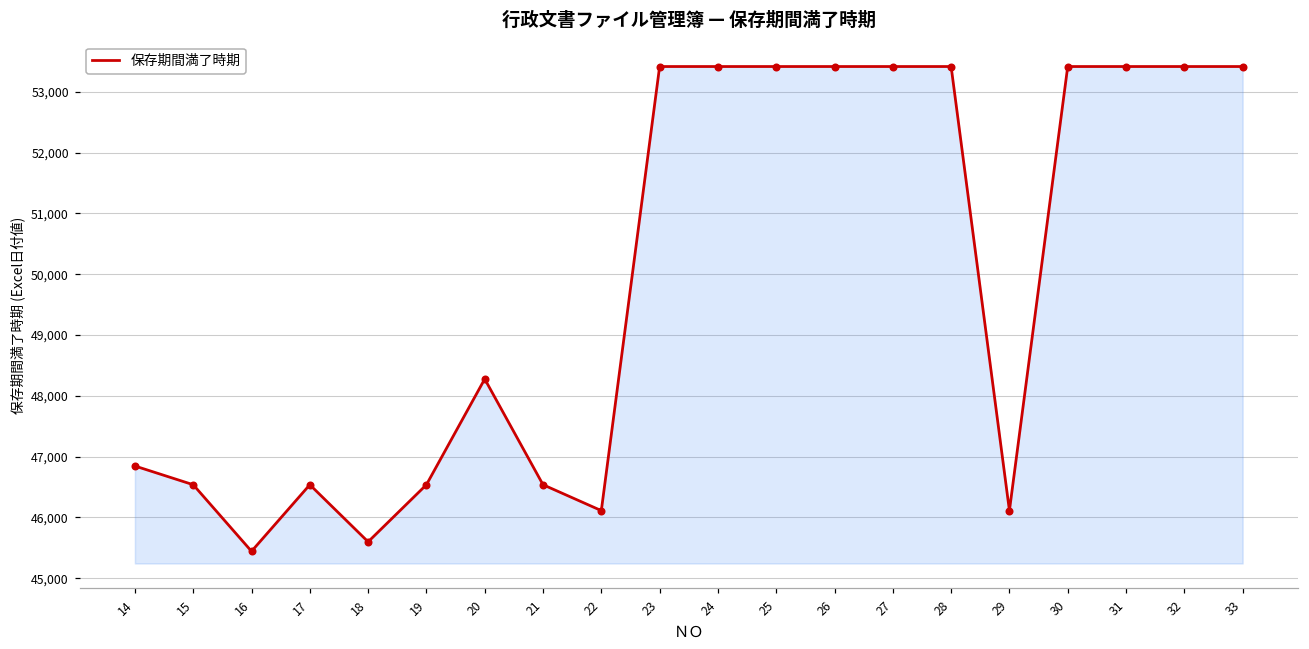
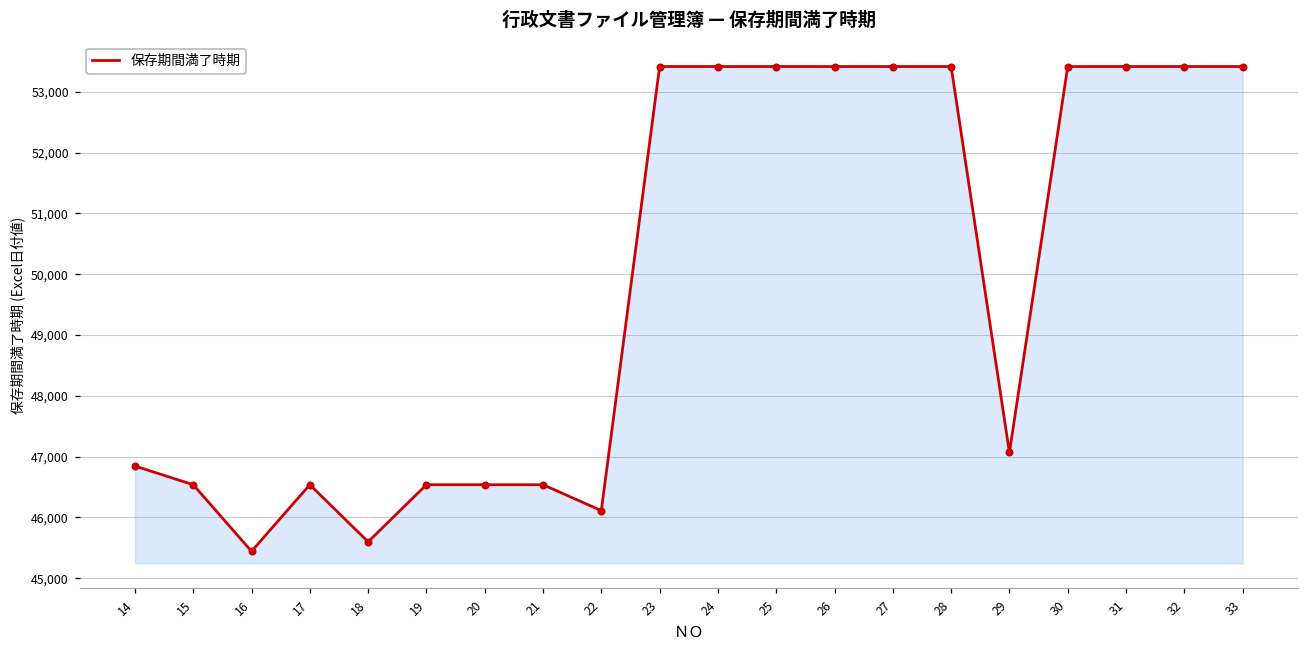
20: 48,300 -> 46,500
29: 46,100 -> 47,100
